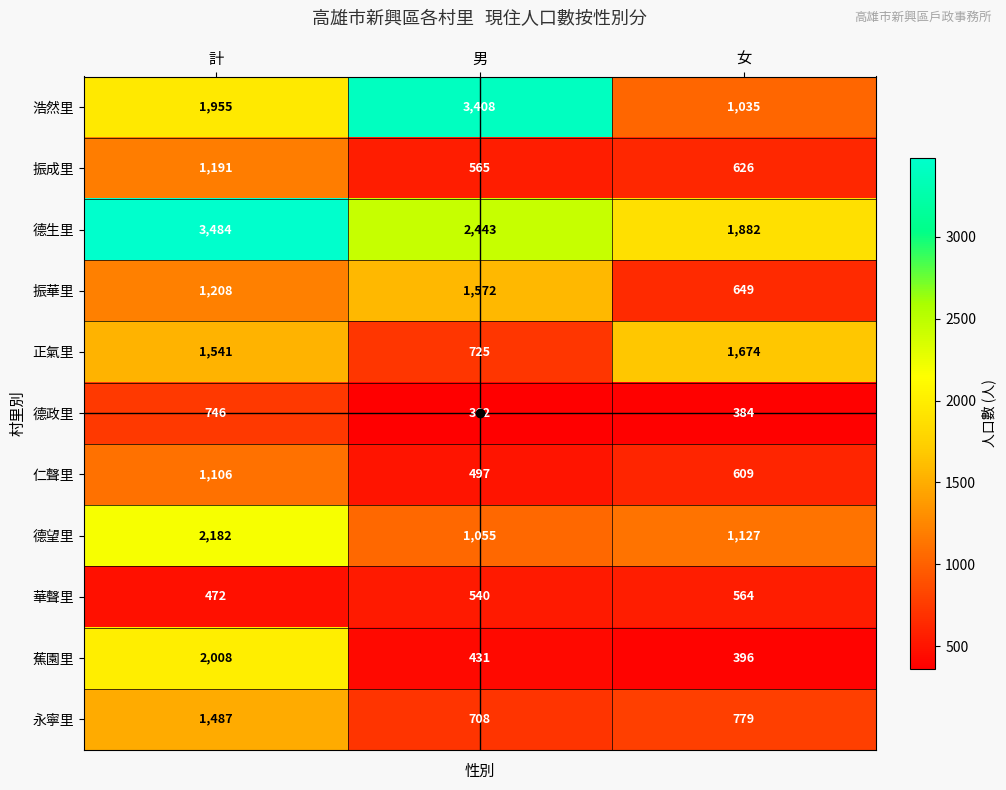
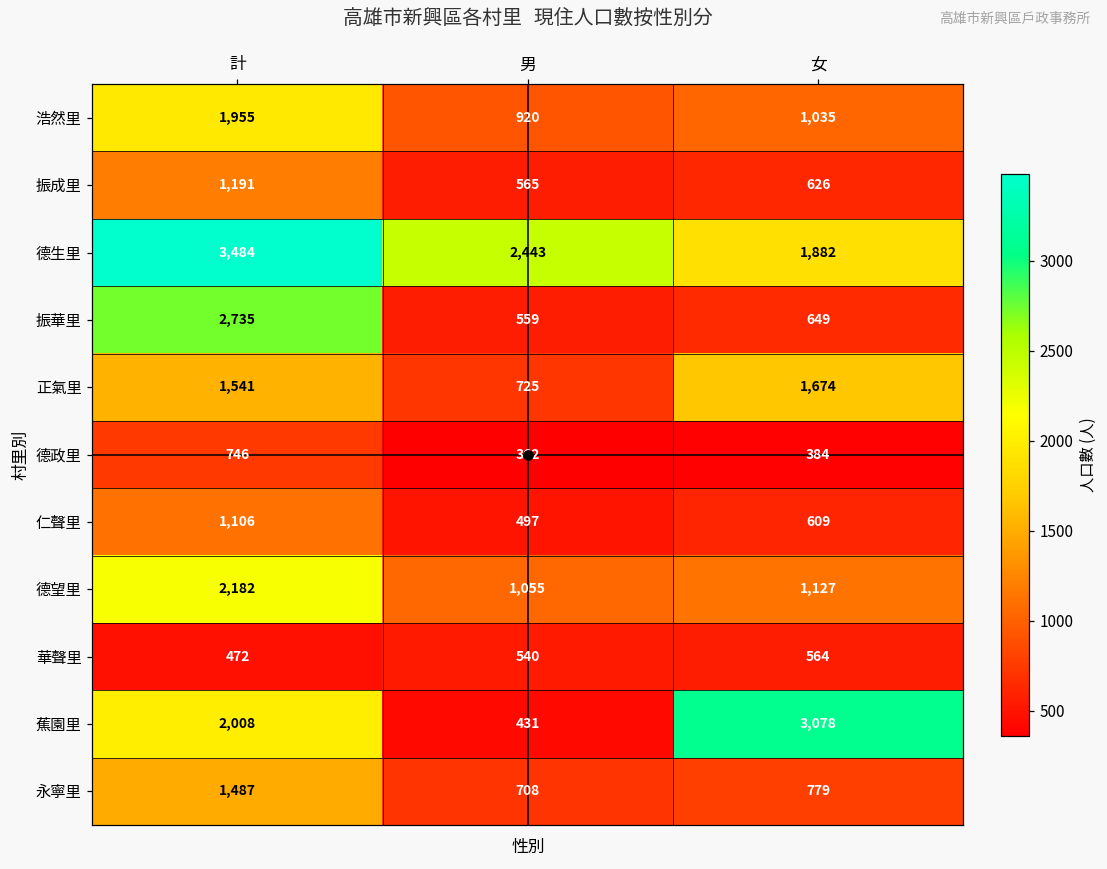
浩然里, 男: 3,408 -> 920
振華里, 計: 1,208 -> 2,735
振華里, 男: 1,572 -> 559
蕉園里, 女: 396 -> 3,078
